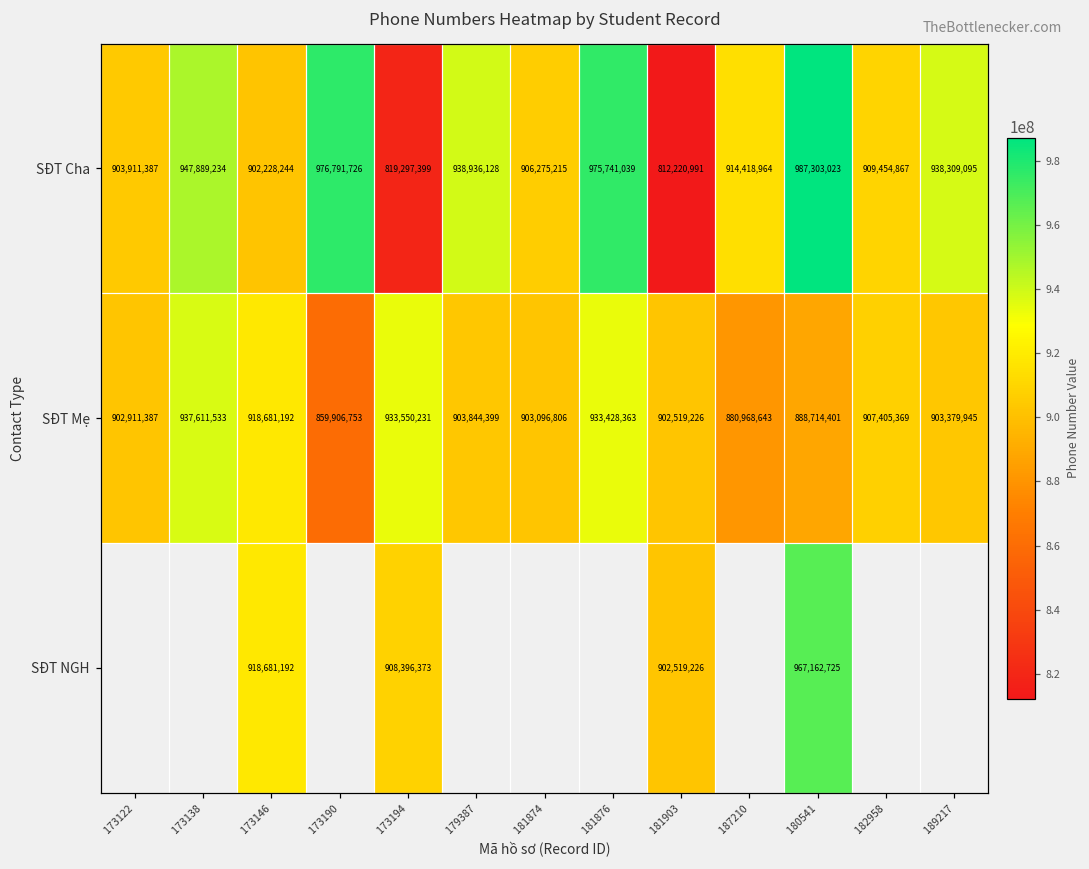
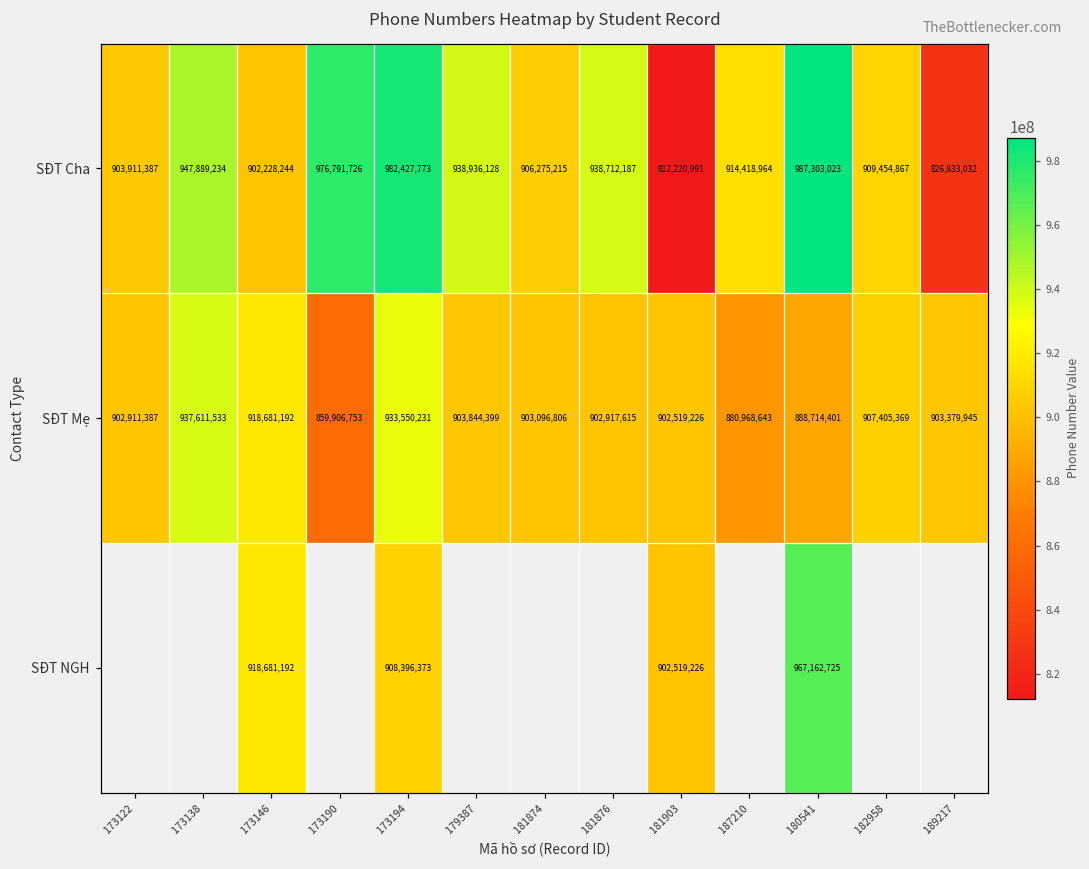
SĐT Cha, 173194: 819,297,399 -> 982,427,773
SĐT Cha, 181876: 975,741,039 -> 938,712,187
SĐT Cha, 189217: 938,309,095 -> 826,833,032
SĐT Mẹ, 181876: 933,428,363 -> 902,917,615
